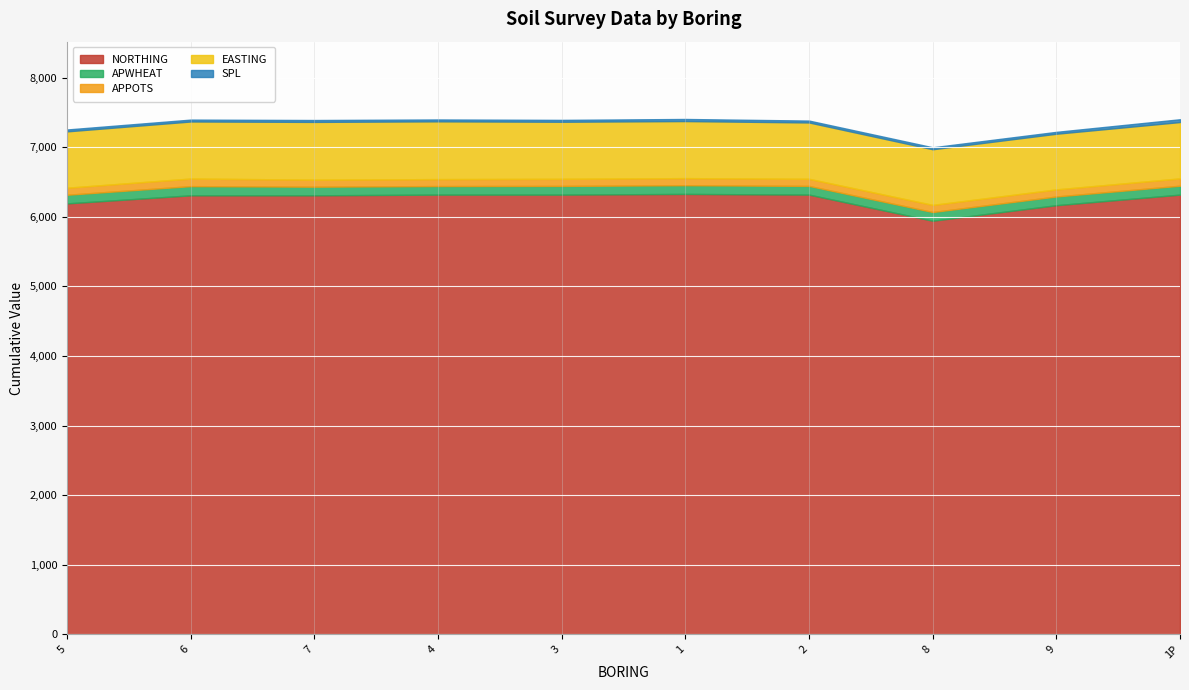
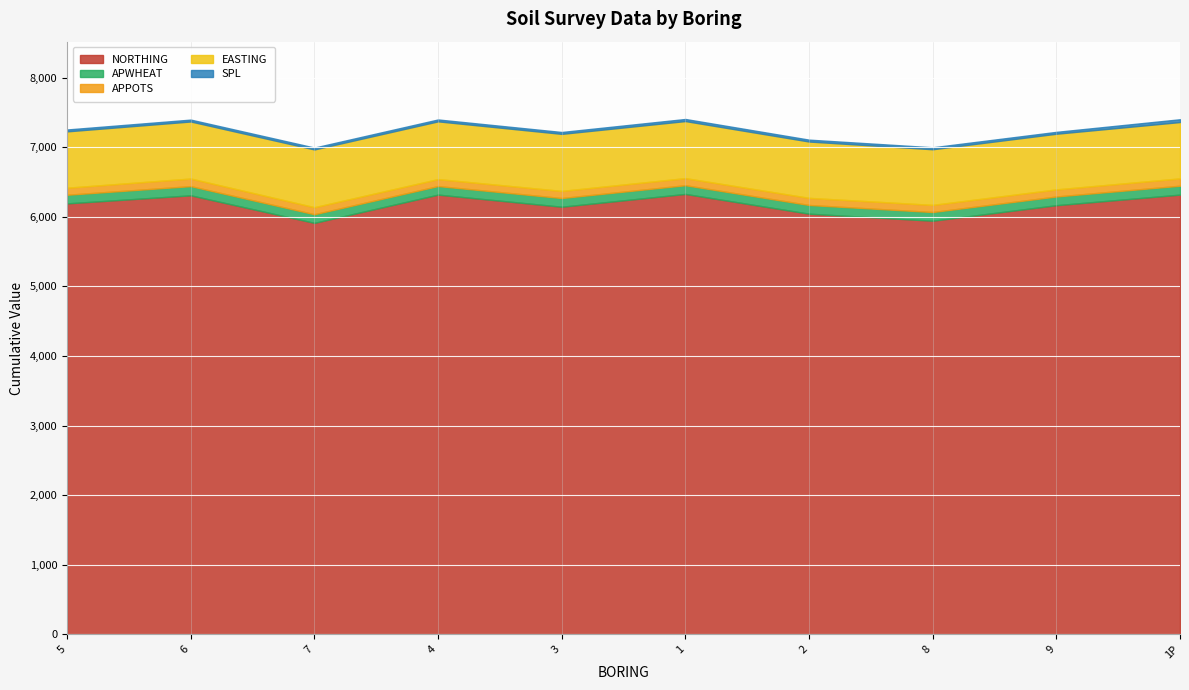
NORTHING, 7: 6,300 -> 5,900
NORTHING, 3: 6,300 -> 6,100
NORTHING, 2: 6,300 -> 6,000
